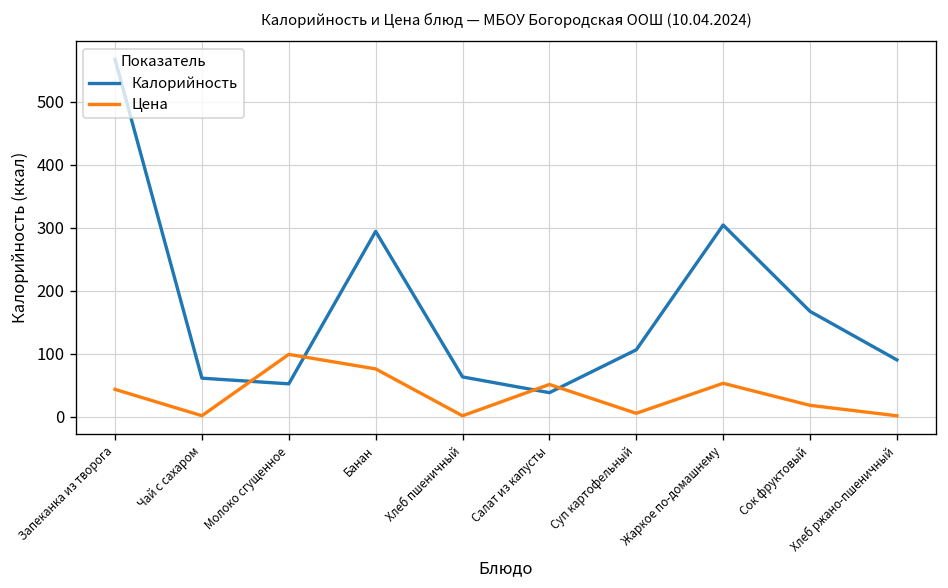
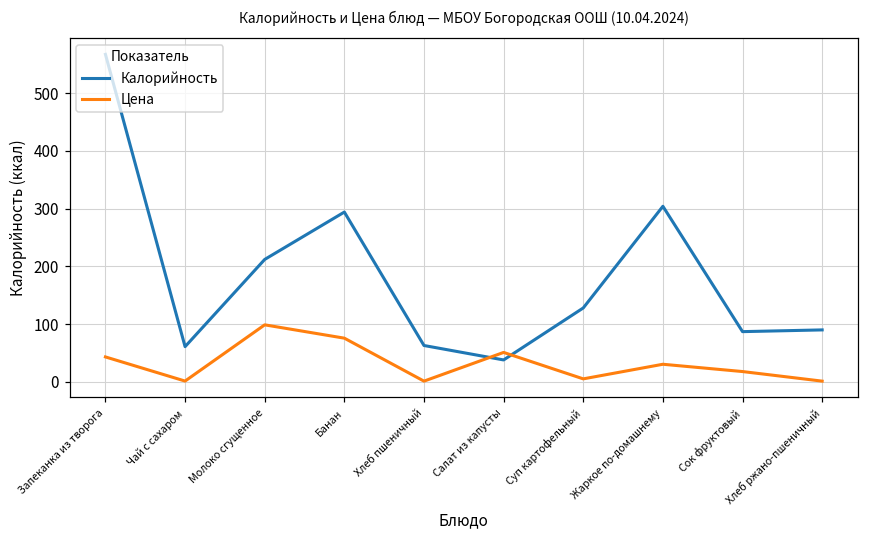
Калорийность, Молоко сгущенное: 50 -> 210
Калорийность, Суп картофельный: 110 -> 130
Цена, Жаркое по-домашнему: 50 -> 30
Калорийность, Сок фруктовый: 170 -> 90
